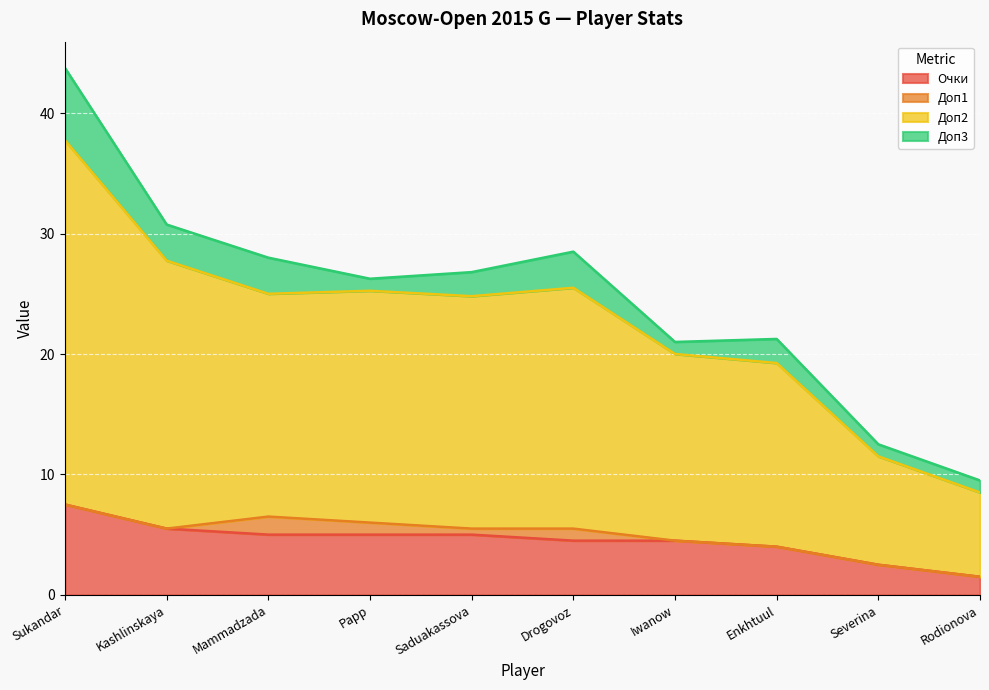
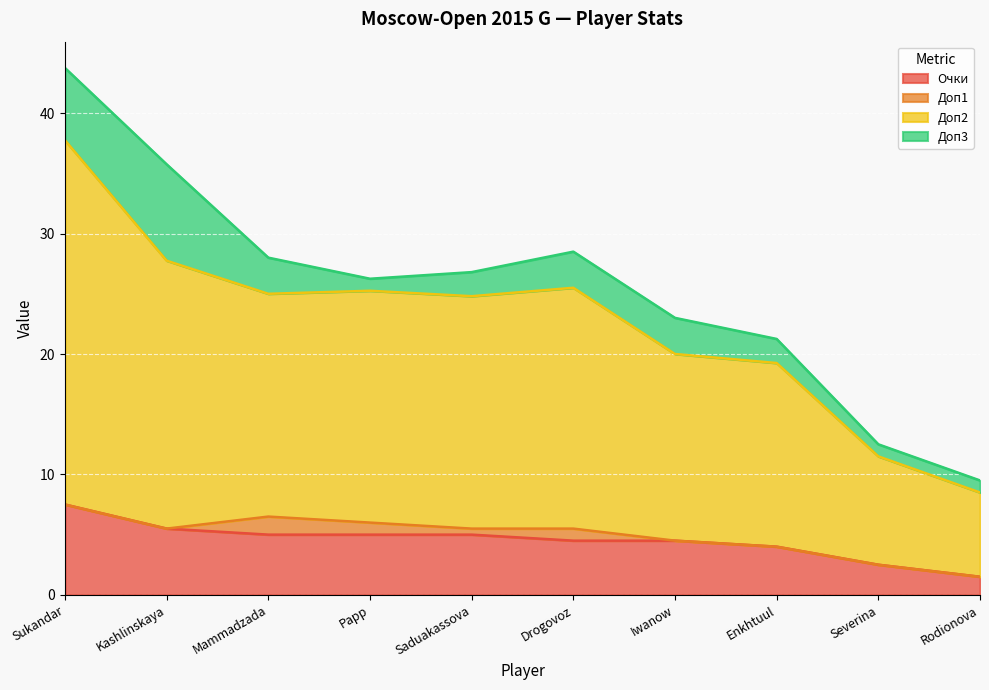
Доп3, Kashlinskaya: 3 -> 8
Доп3, Iwanow: 1 -> 3
